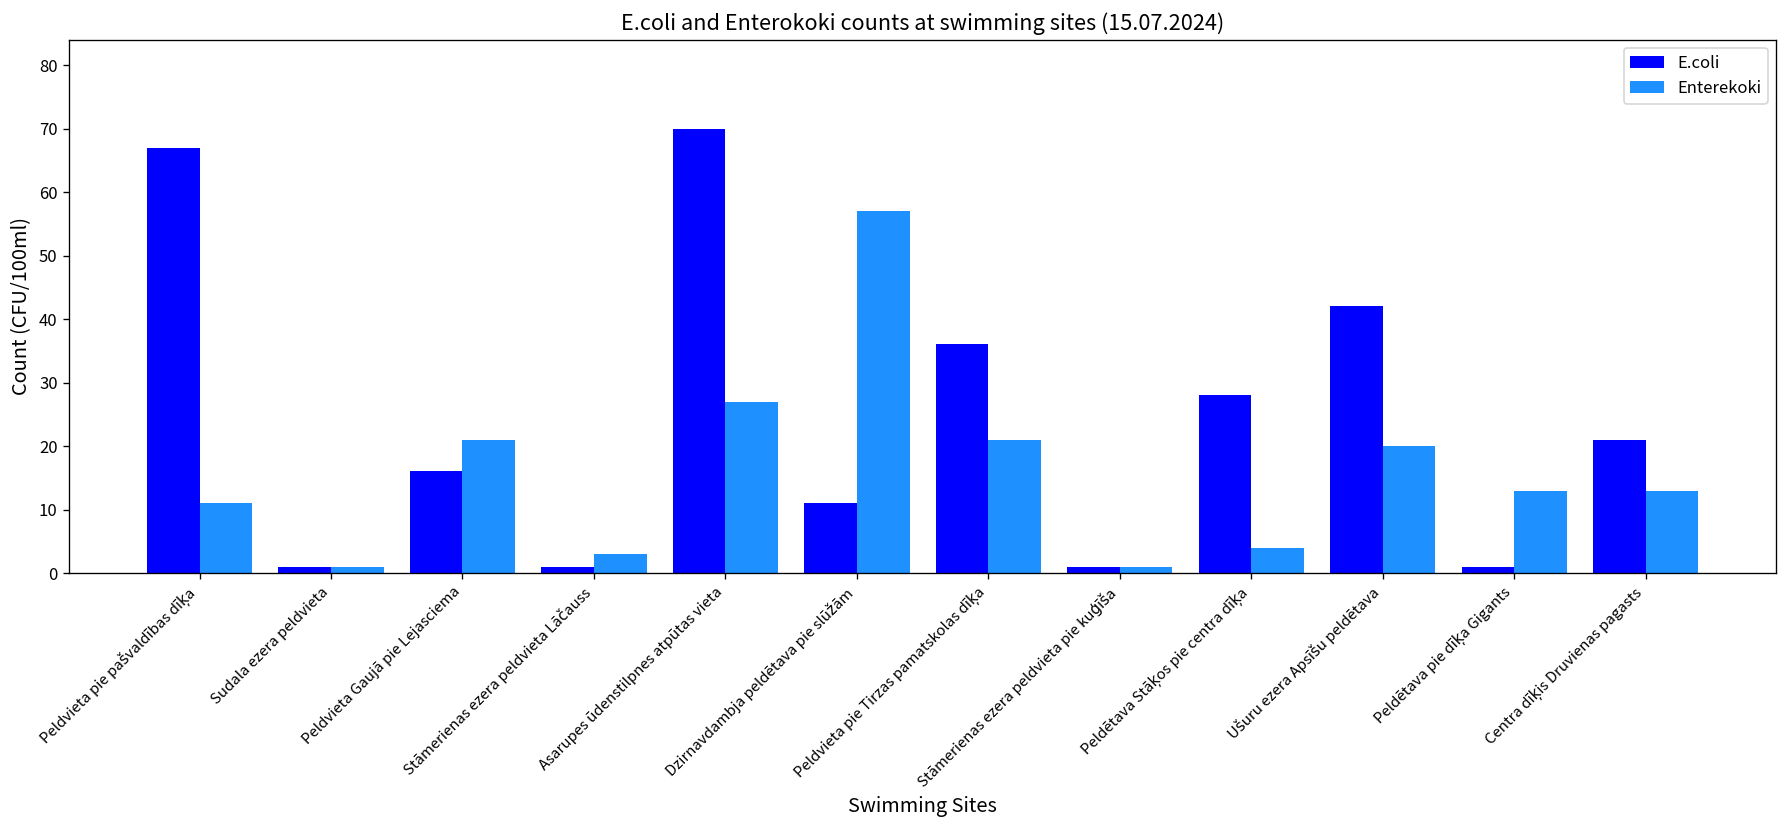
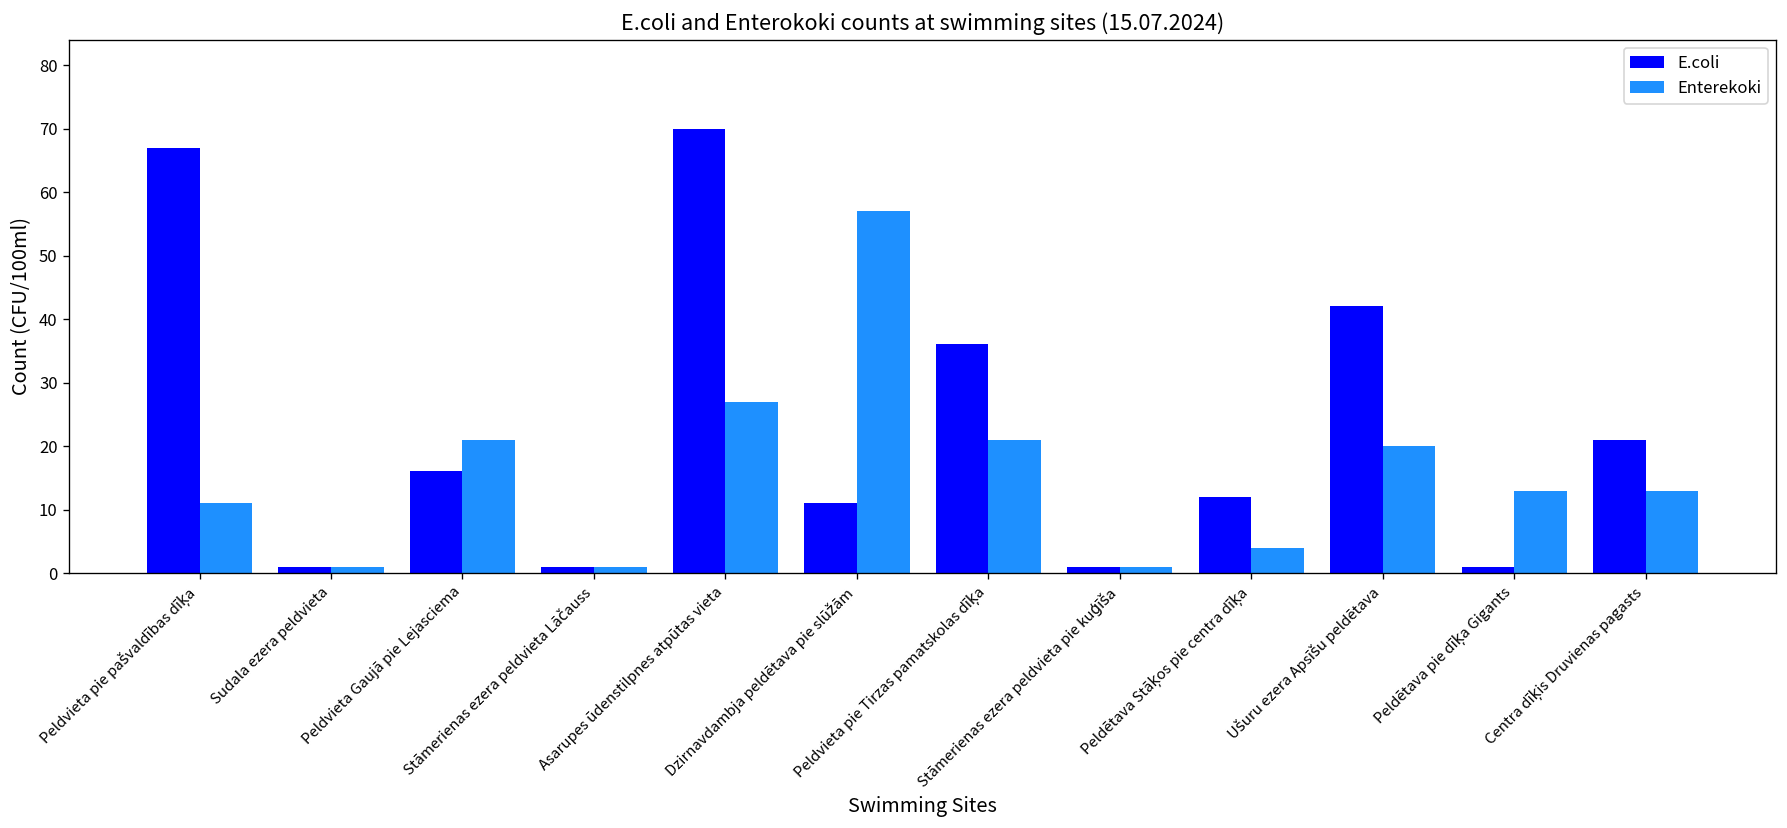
Enterekoki, Stāmerienas ezera peldvieta Lāčauss: 3 -> 1
E.coli, Peldētava Stāķos pie centra dīķa: 28 -> 12
